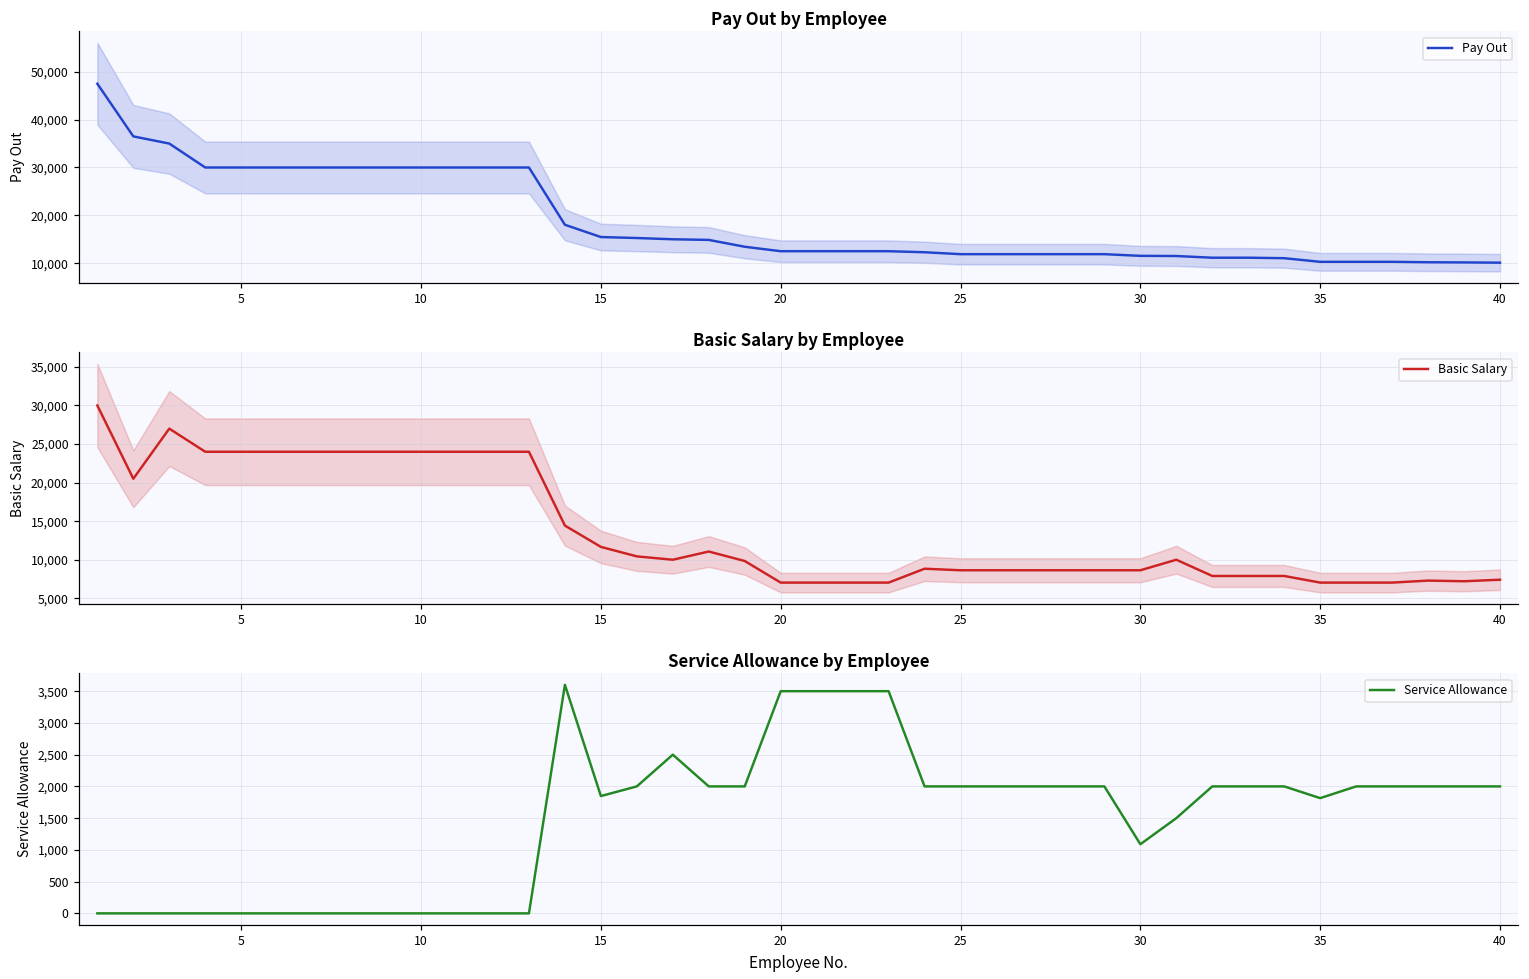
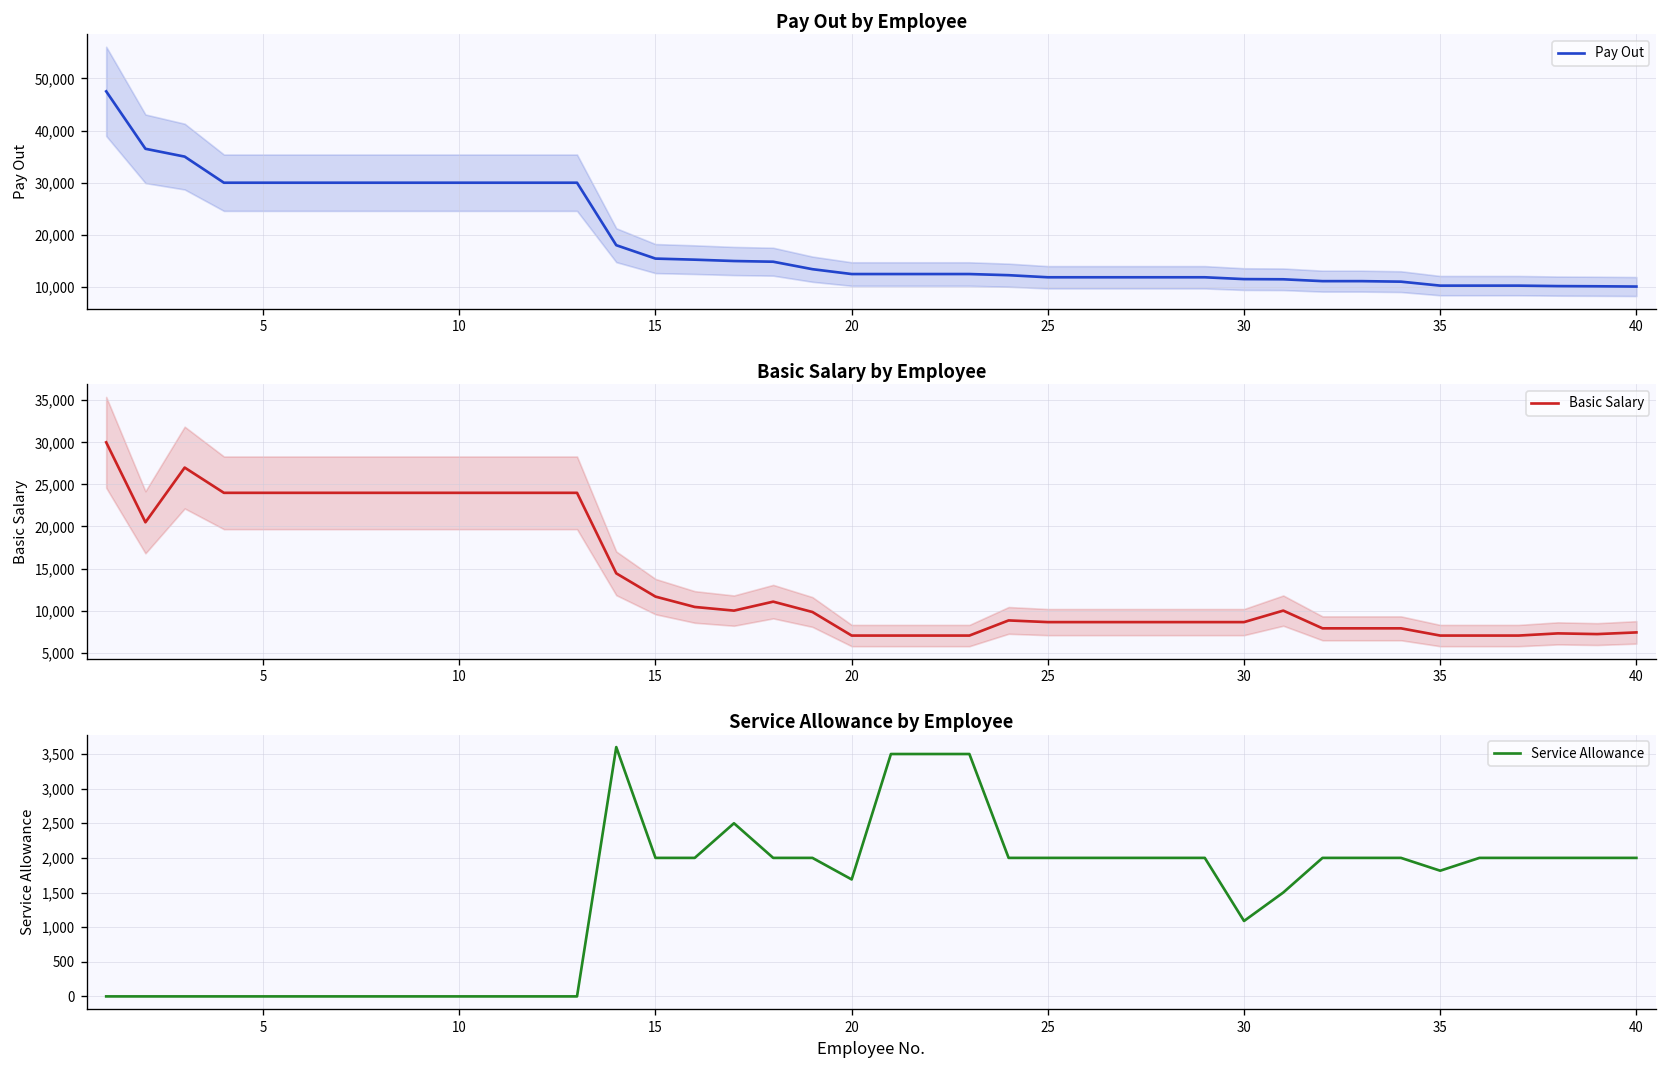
Service Allowance by Employee, 15: 1,800 -> 2,000
Service Allowance by Employee, 20: 3,500 -> 1,700
